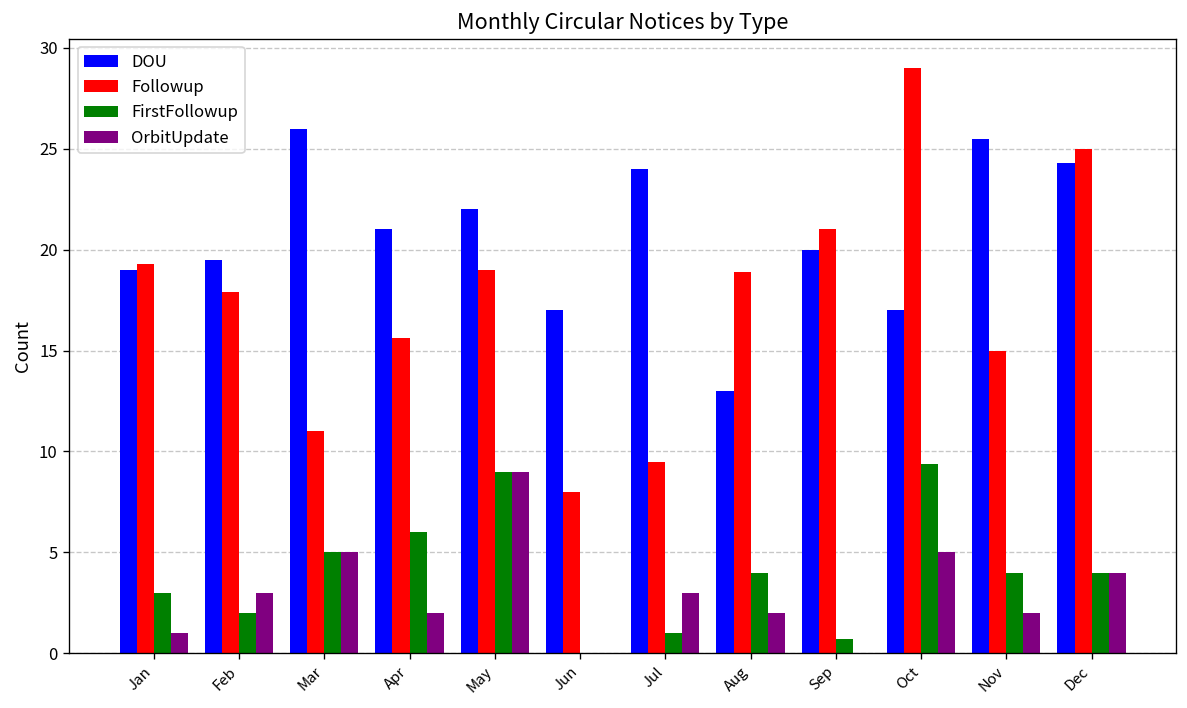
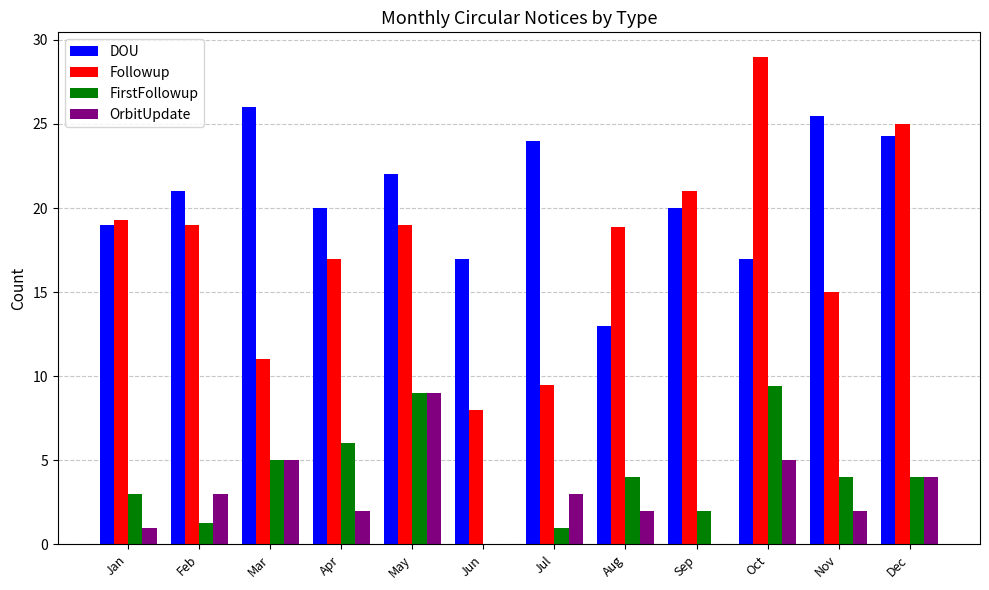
DOU, Feb: 19.5 -> 21.0
Followup, Feb: 17.9 -> 19.0
FirstFollowup, Feb: 2.0 -> 1.3
DOU, Apr: 21 -> 20
Followup, Apr: 15.6 -> 17.0
FirstFollowup, Sep: 0.7 -> 2.0
